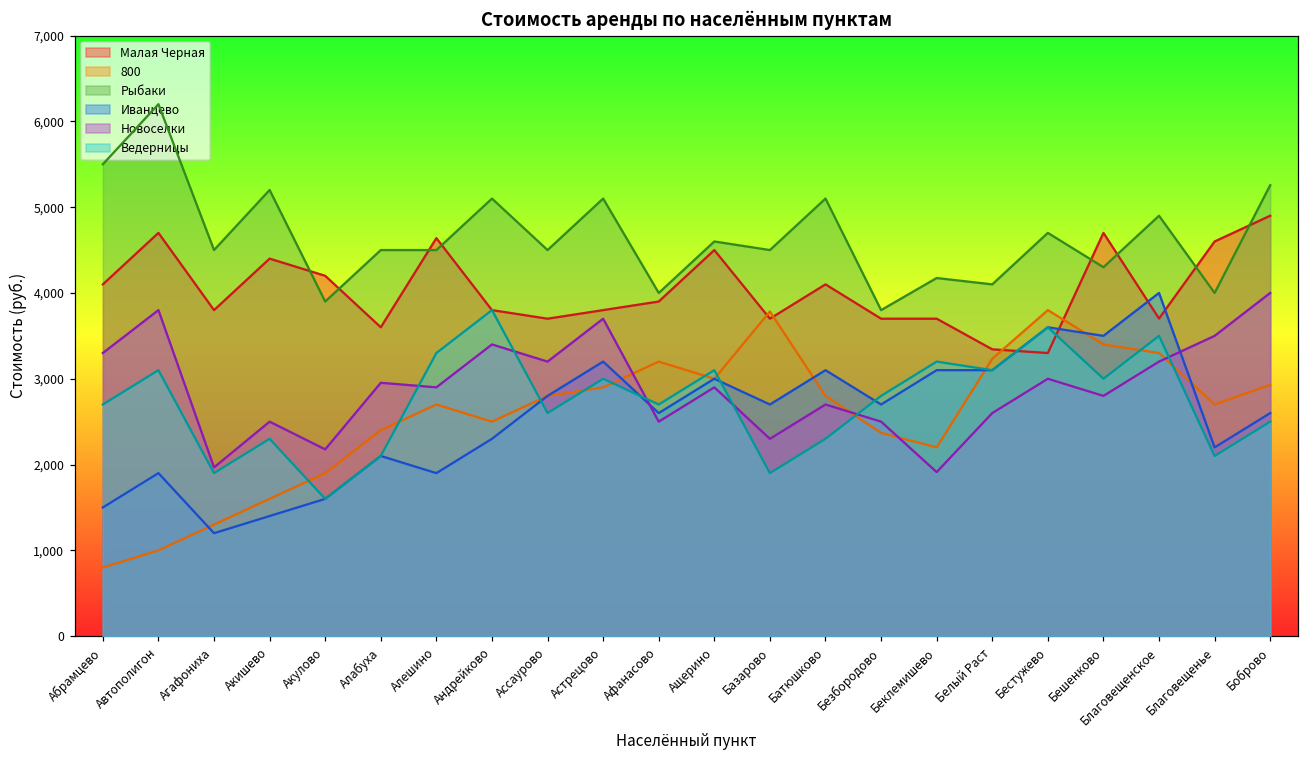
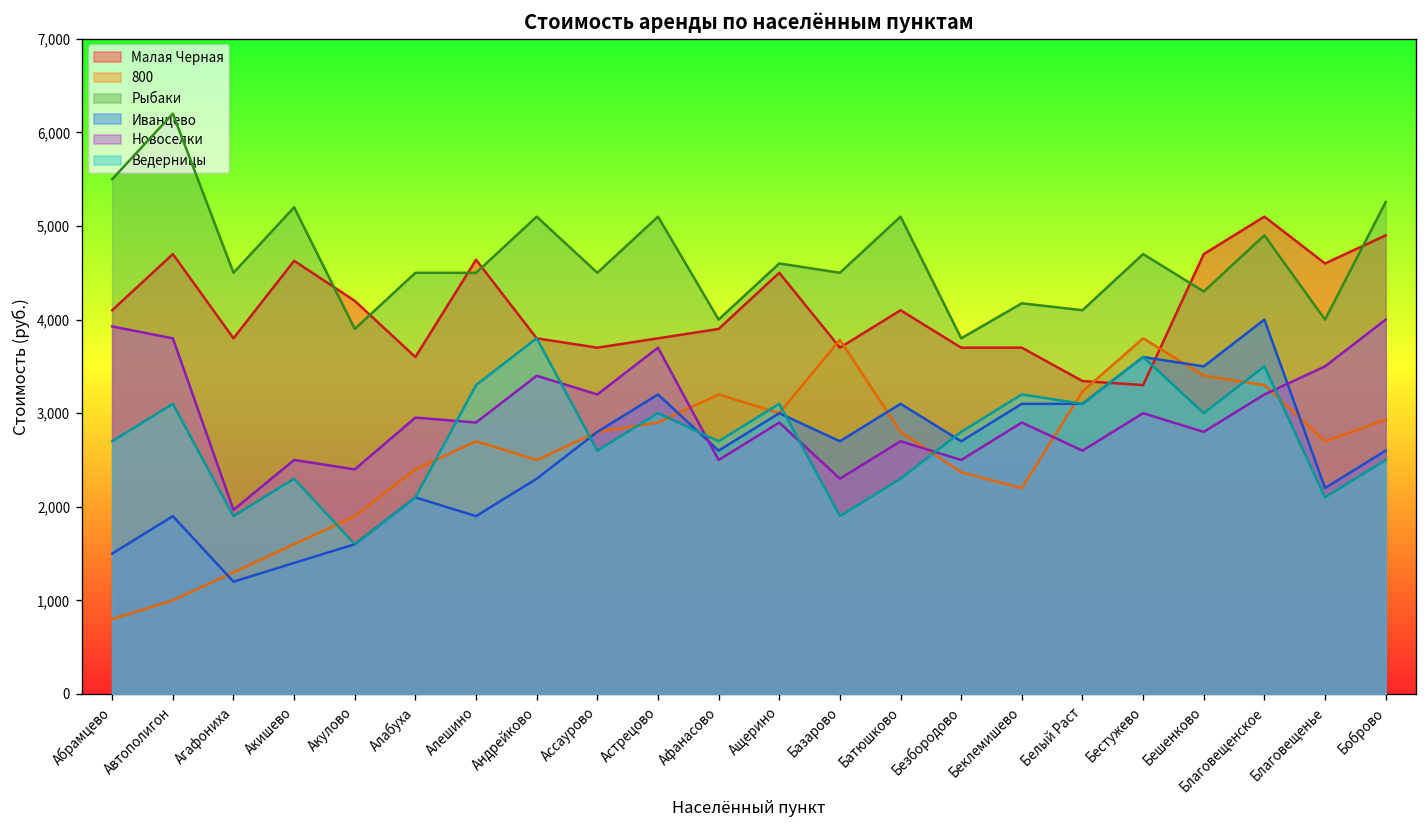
Новоселки, Абрамцево: 3,300 -> 3,900
Малая Черная, Акишево: 4,400 -> 4,600
Новоселки, Акулово: 2,200 -> 2,400
Новоселки, Беклемишево: 1,900 -> 2,900
Малая Черная, Благовещенское: 3,700 -> 5,100
